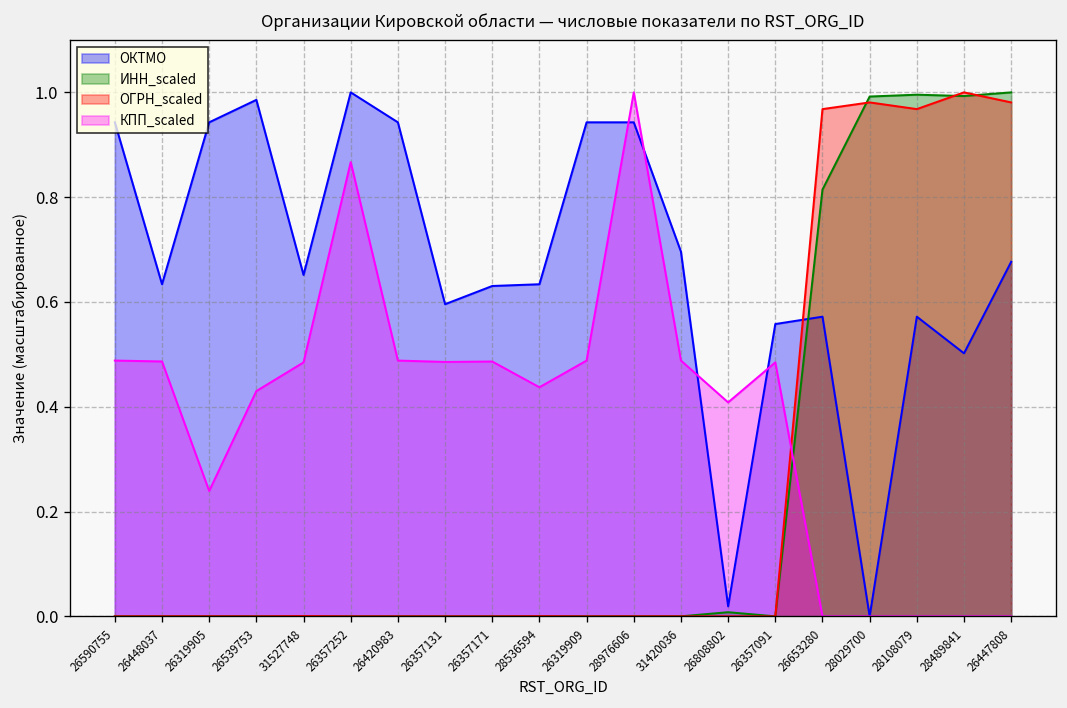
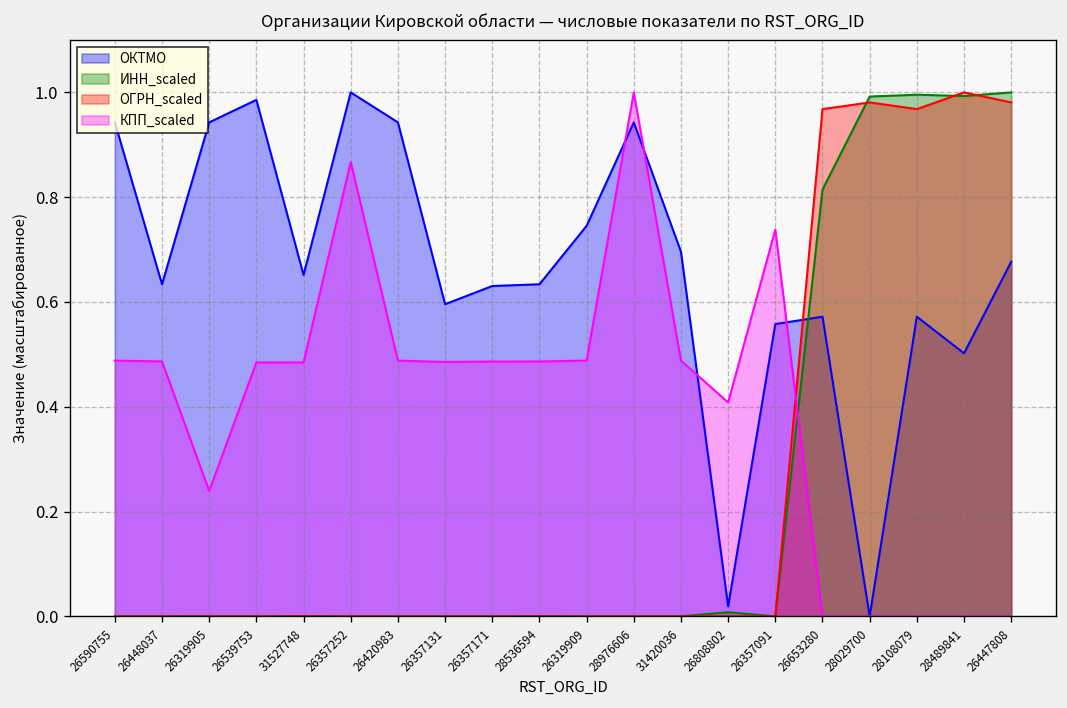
КПП_scaled, 26539753: 0.43 -> 0.48
КПП_scaled, 28536594: 0.44 -> 0.49
ОКТМО, 26319909: 0.94 -> 0.75
КПП_scaled, 26357091: 0.48 -> 0.74
